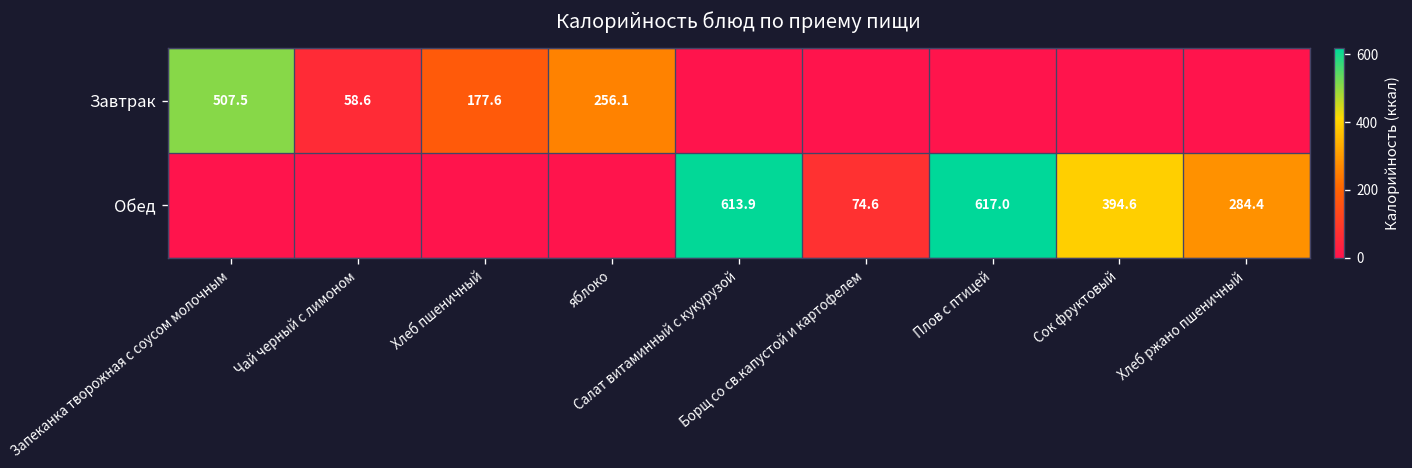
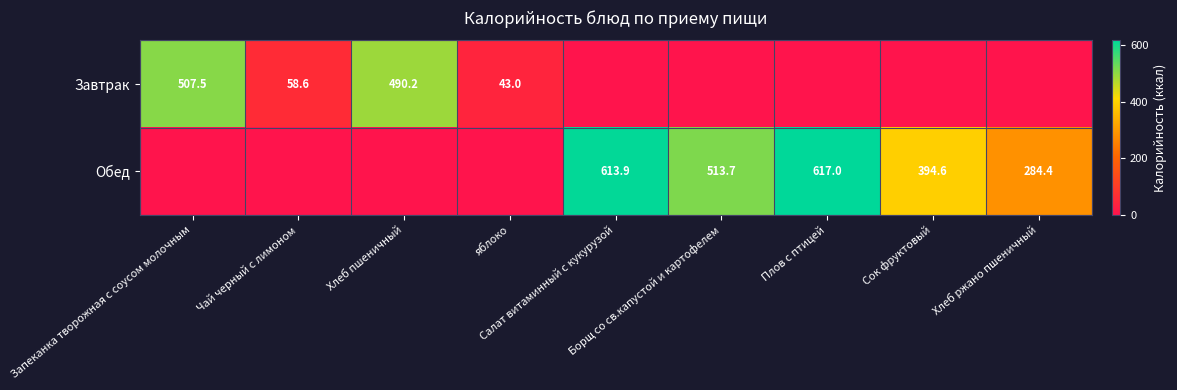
Завтрак, Хлеб пшеничный: 177.6 -> 490.2
Завтрак, яблоко: 256.1 -> 43.0
Обед, Борщ со св.капустой и картофелем: 74.6 -> 513.7
